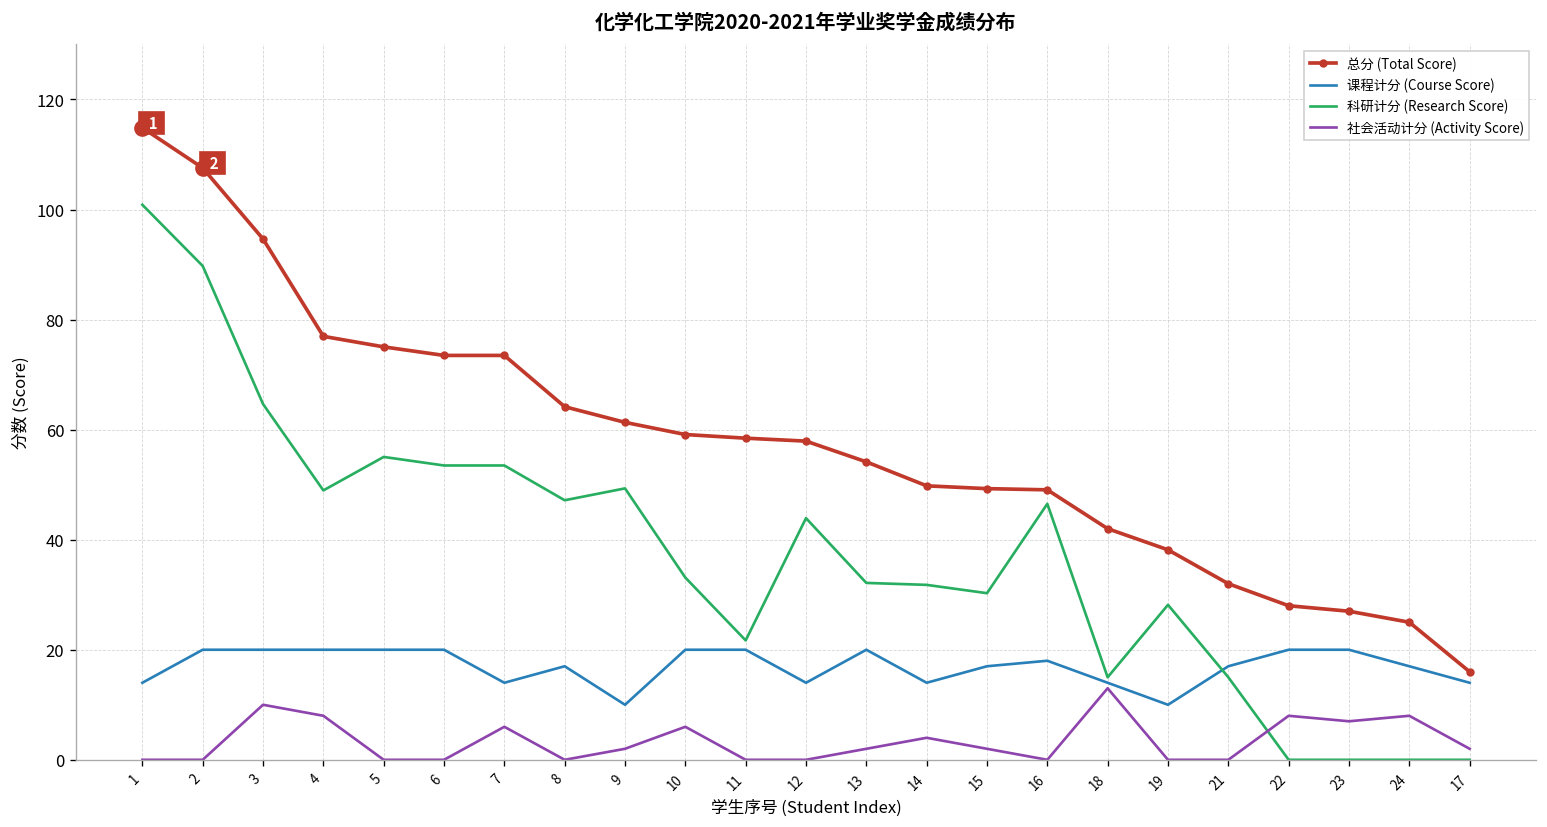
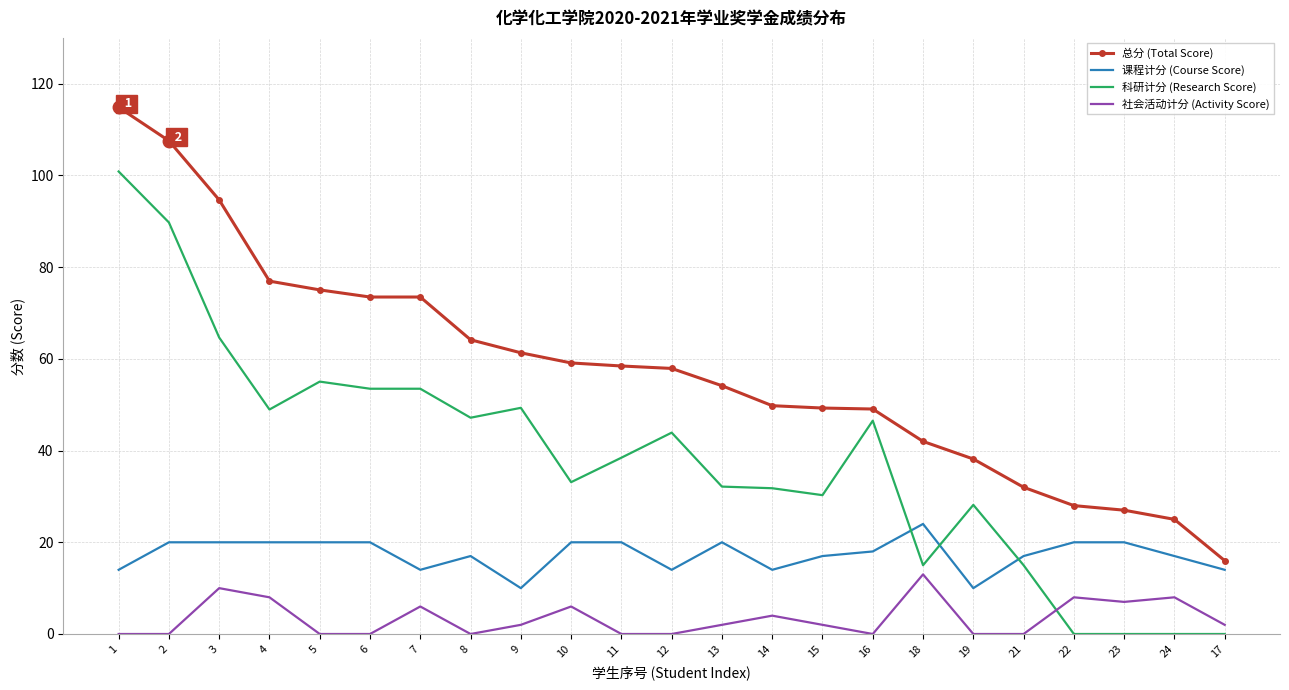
科研计分 (Research Score), 11: 22 -> 38
课程计分 (Course Score), 18: 14 -> 24
